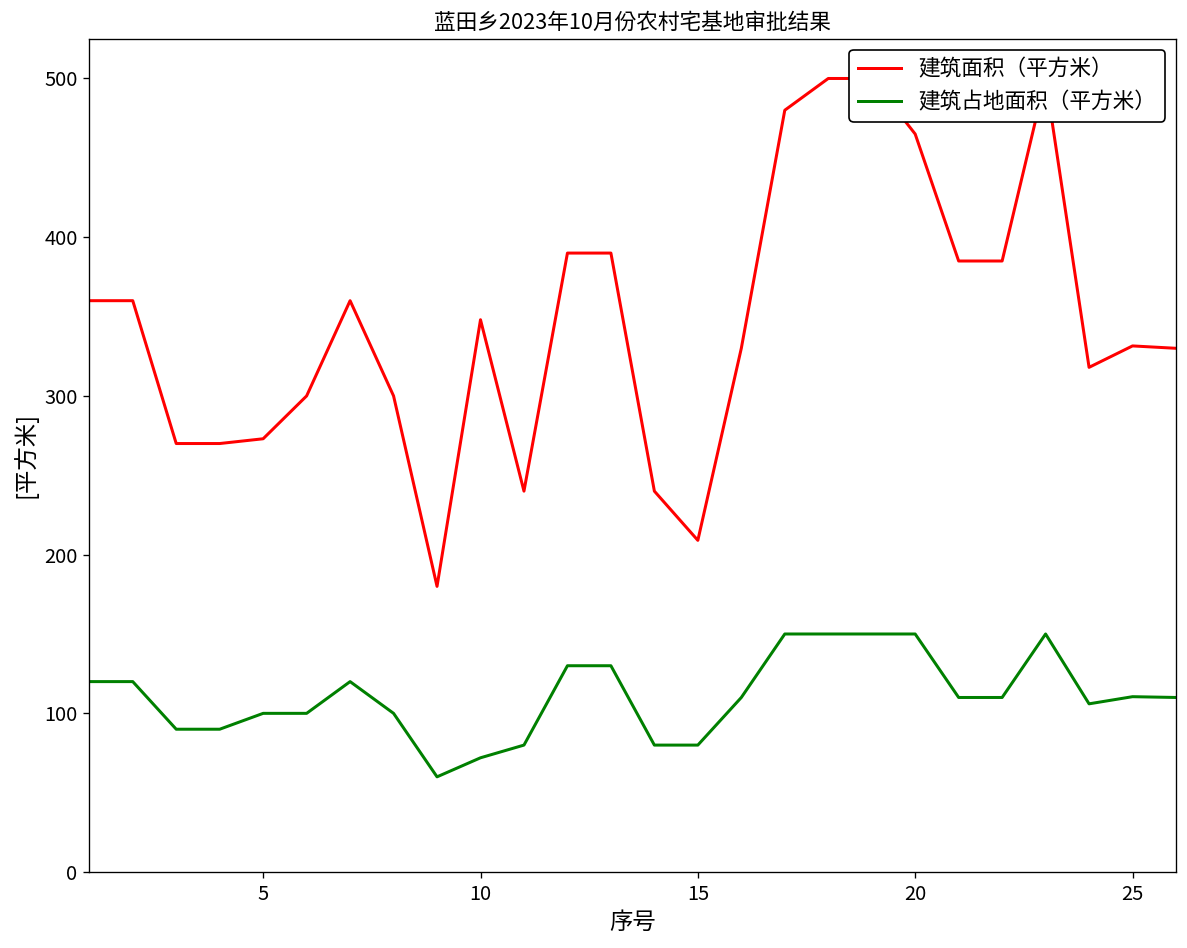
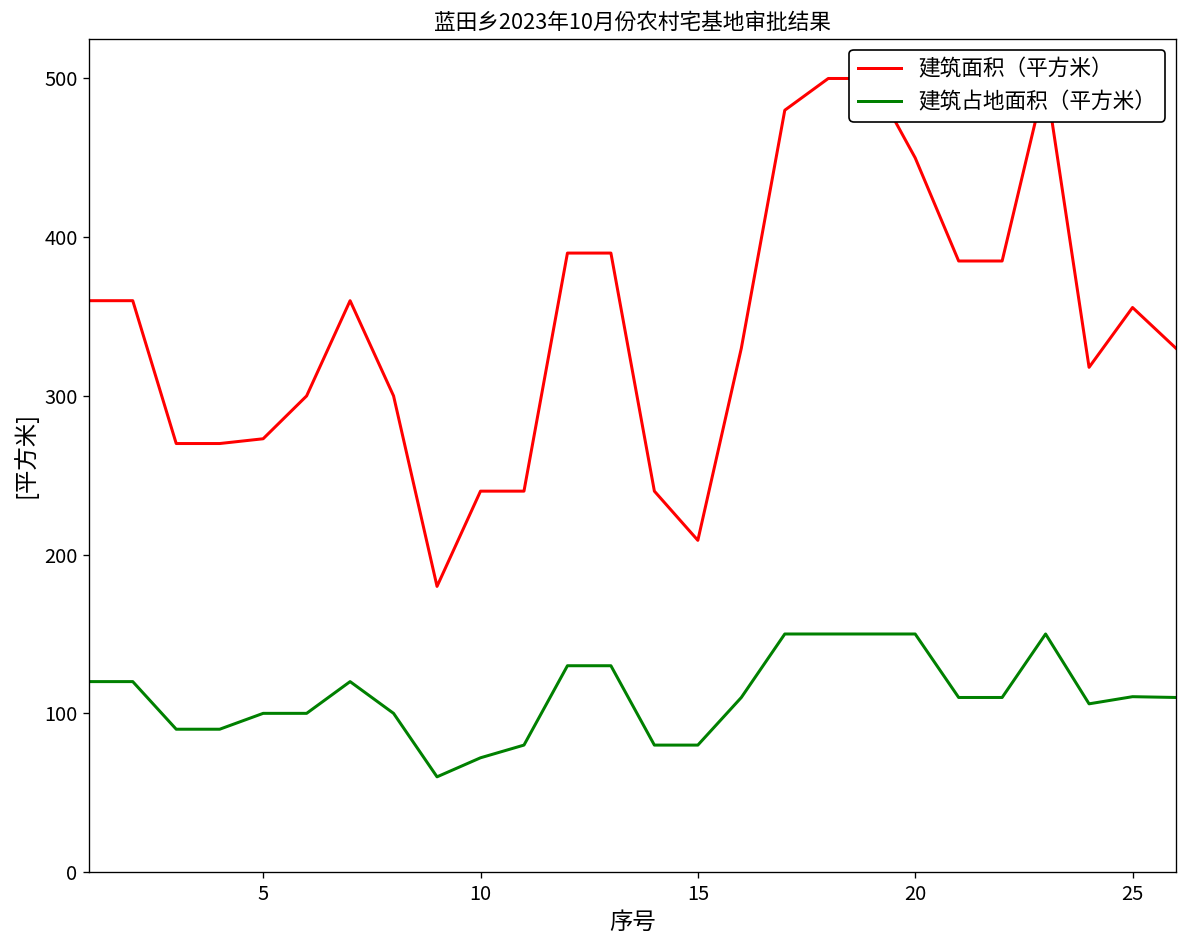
建筑面积（平方米）, 10: 348 -> 240
建筑面积（平方米）, 20: 465 -> 450
建筑面积（平方米）, 25: 332 -> 356
